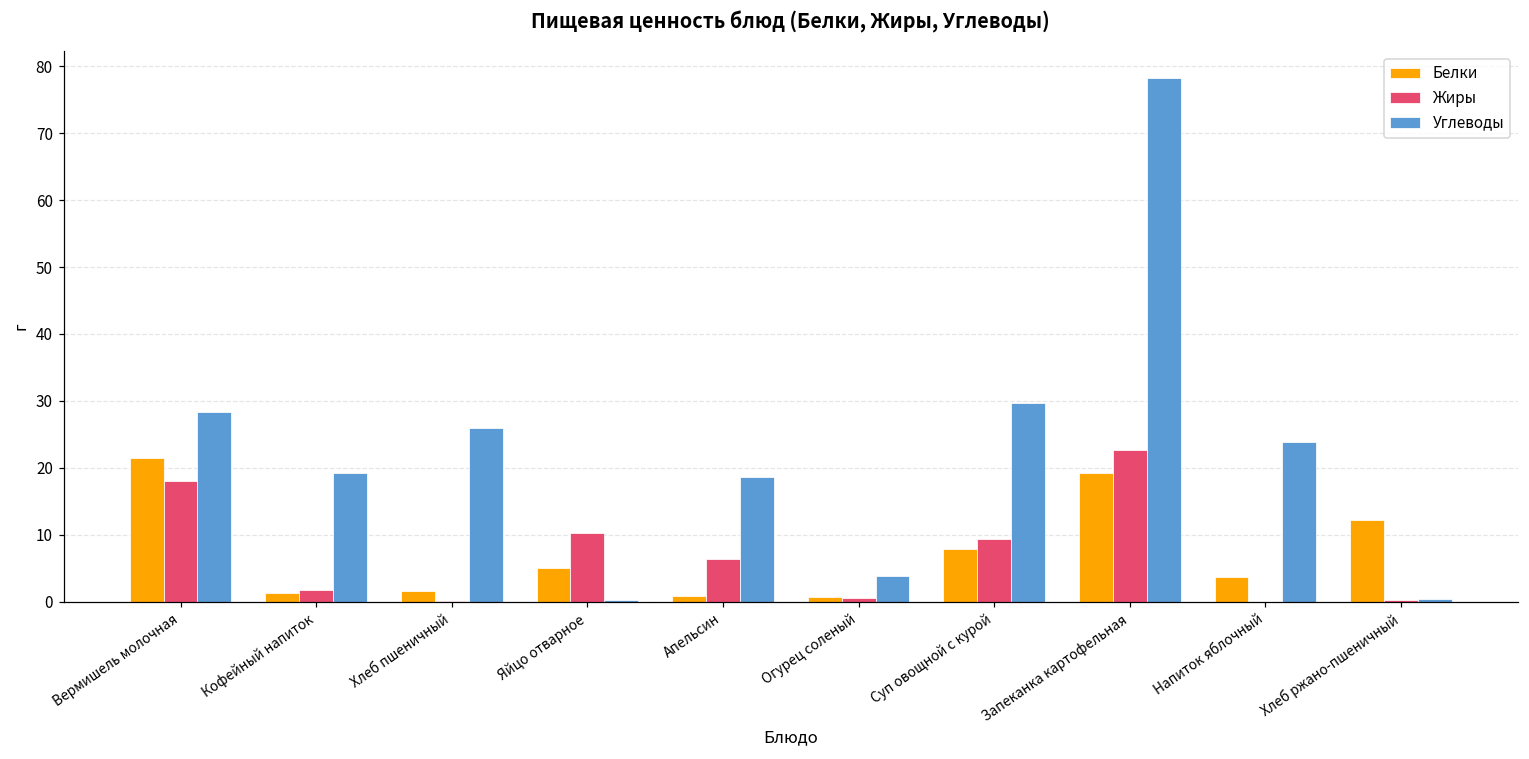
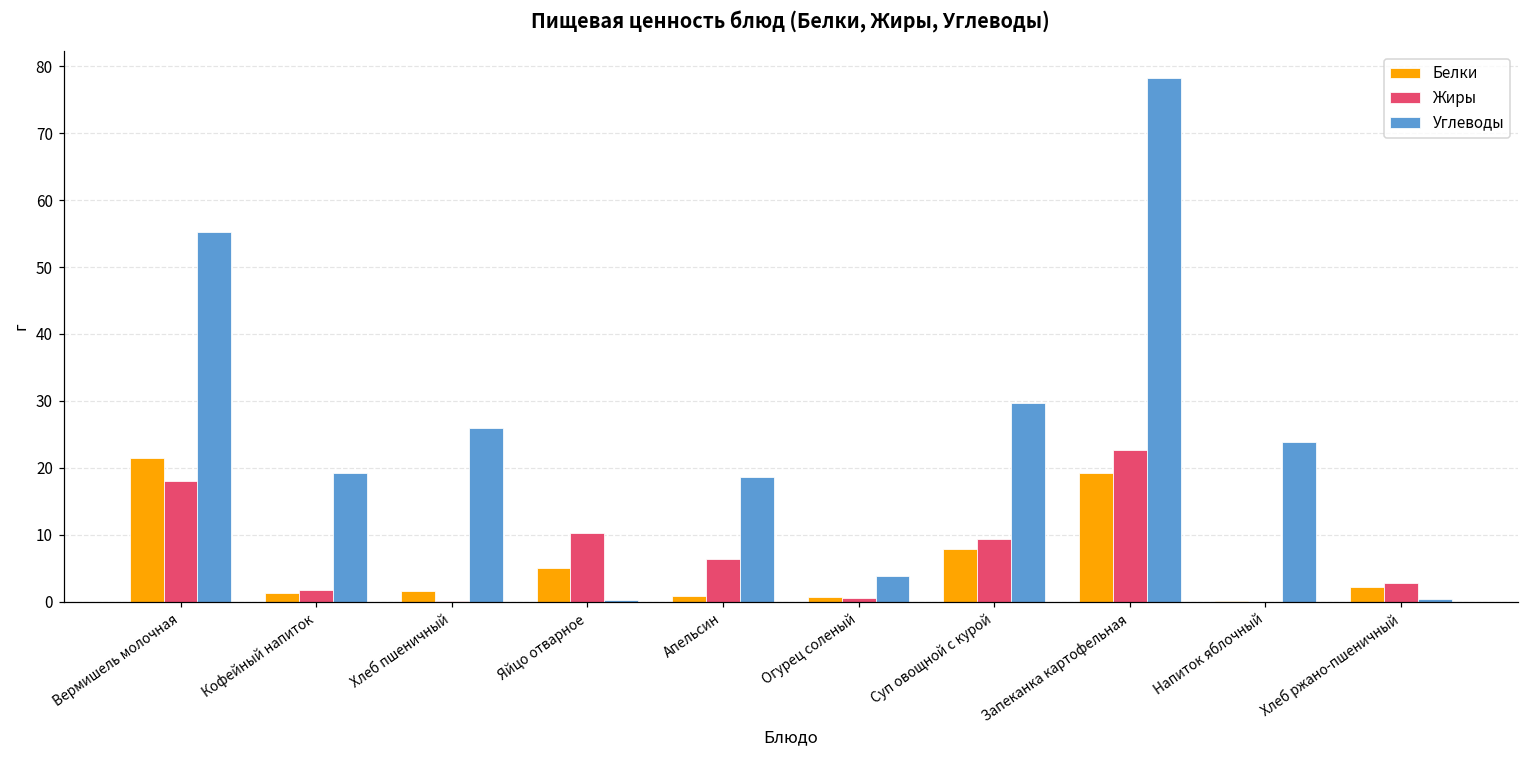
Углеводы, Вермишель молочная: 28 -> 55
Белки, Напиток яблочный: 4 -> 0
Белки, Хлеб ржано-пшеничный: 12 -> 2
Жиры, Хлеб ржано-пшеничный: 0 -> 3
